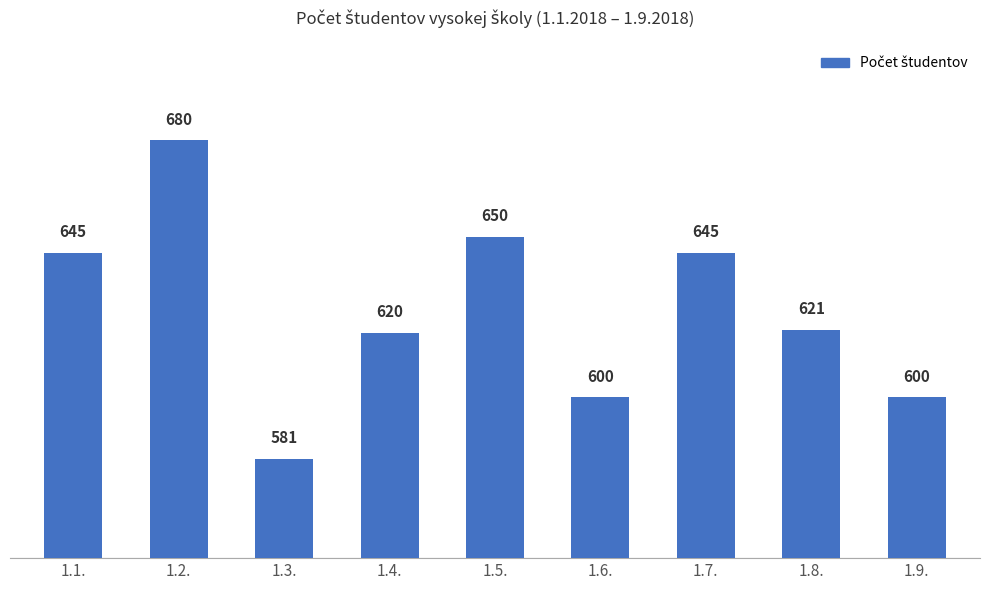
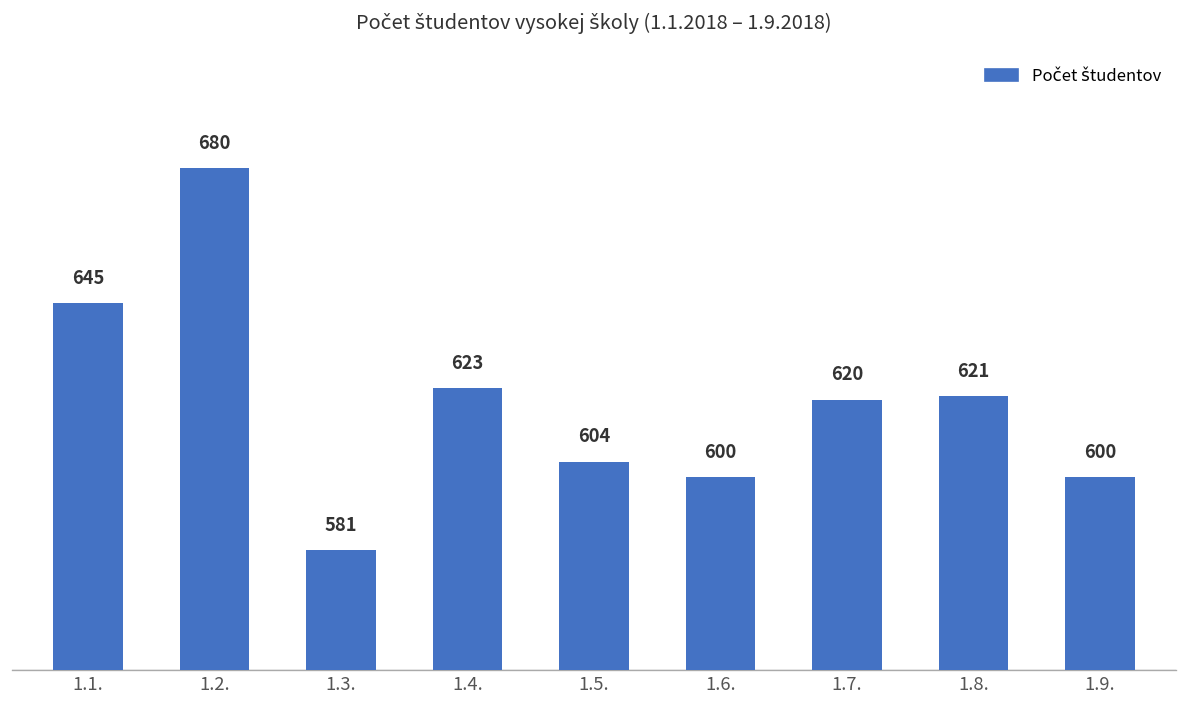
1.4.: 620 -> 623
1.5.: 650 -> 604
1.7.: 645 -> 620
